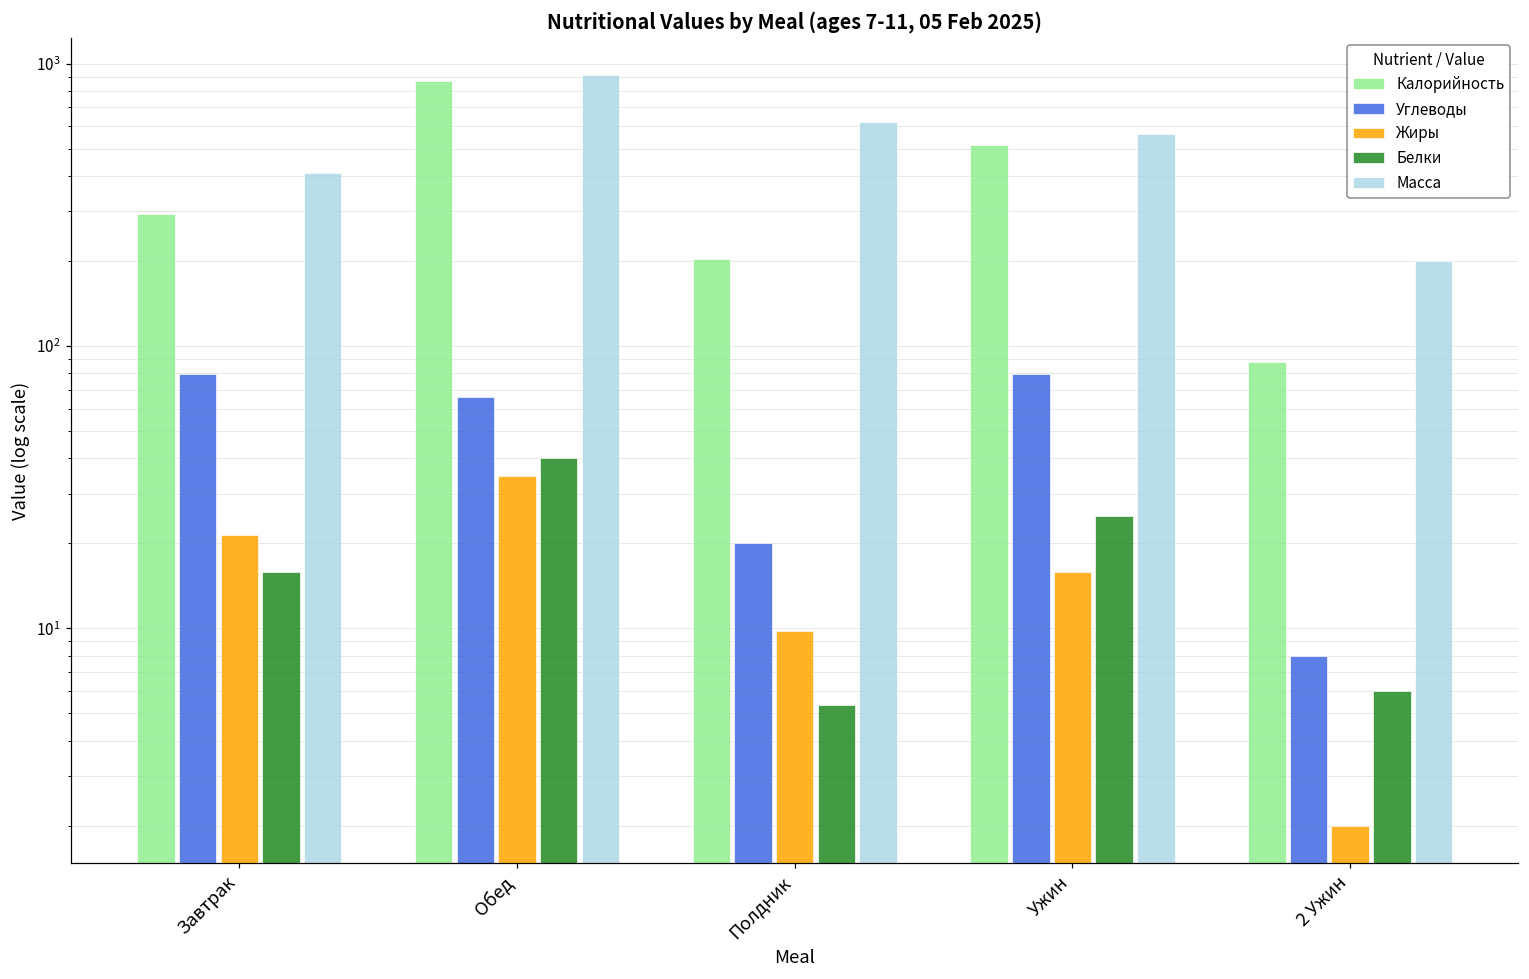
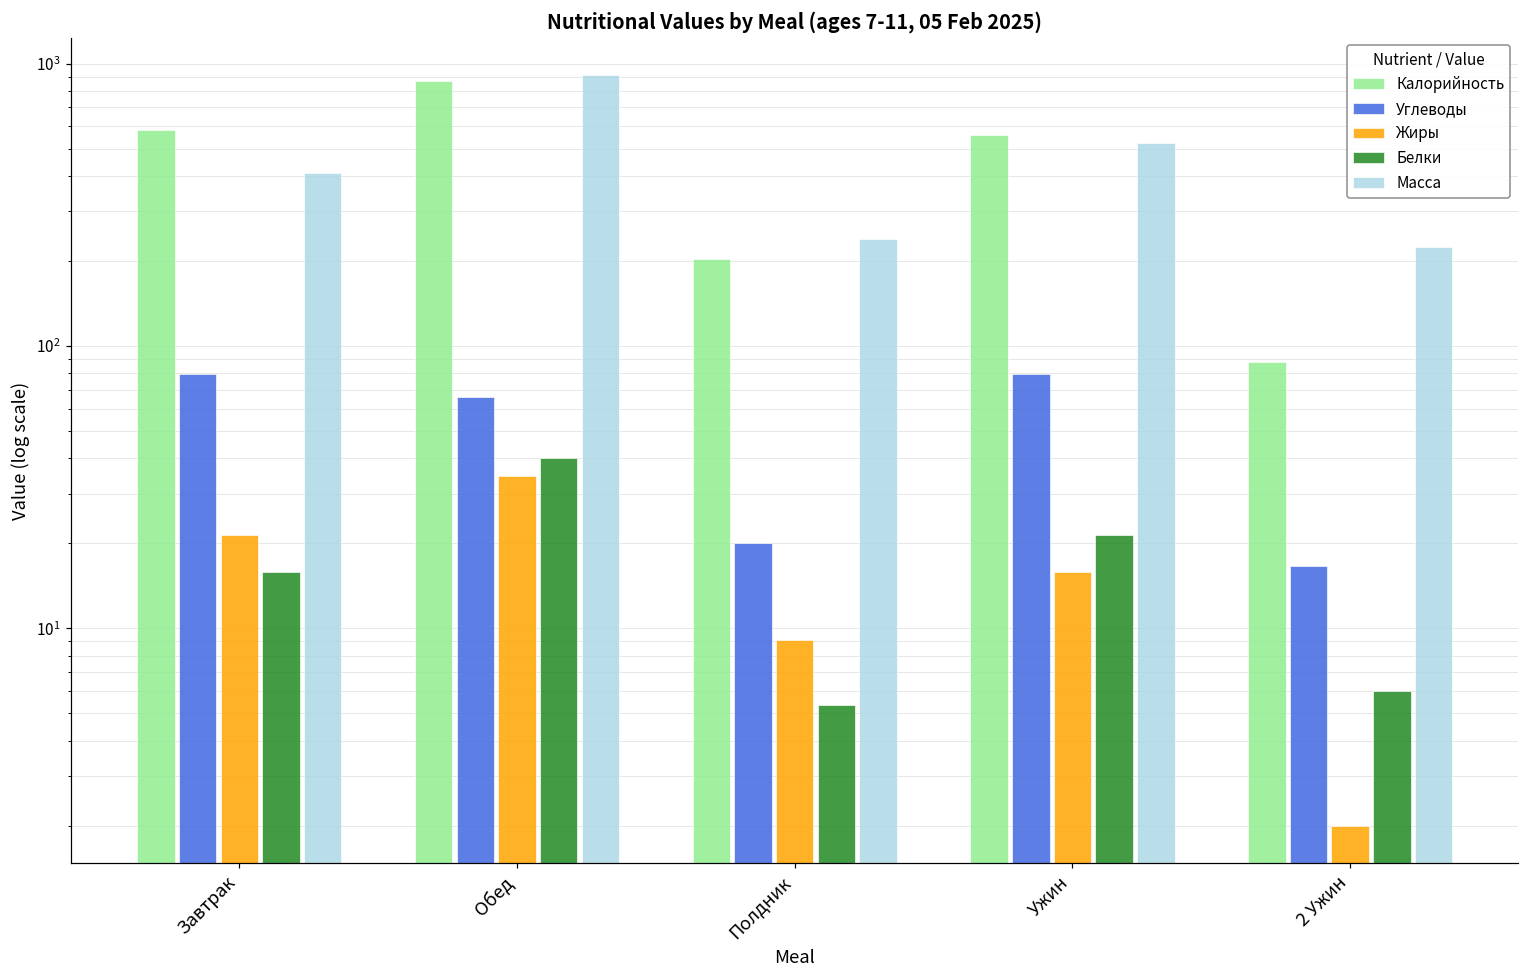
Калорийность, Завтрак: 290 -> 580
Жиры, Полдник: 9.8 -> 9.1
Масса, Полдник: 620 -> 240
Калорийность, Ужин: 510 -> 560
Белки, Ужин: 25 -> 21
Масса, Ужин: 570 -> 530
Углеводы, 2 Ужин: 8.0 -> 17
Масса, 2 Ужин: 200 -> 230
